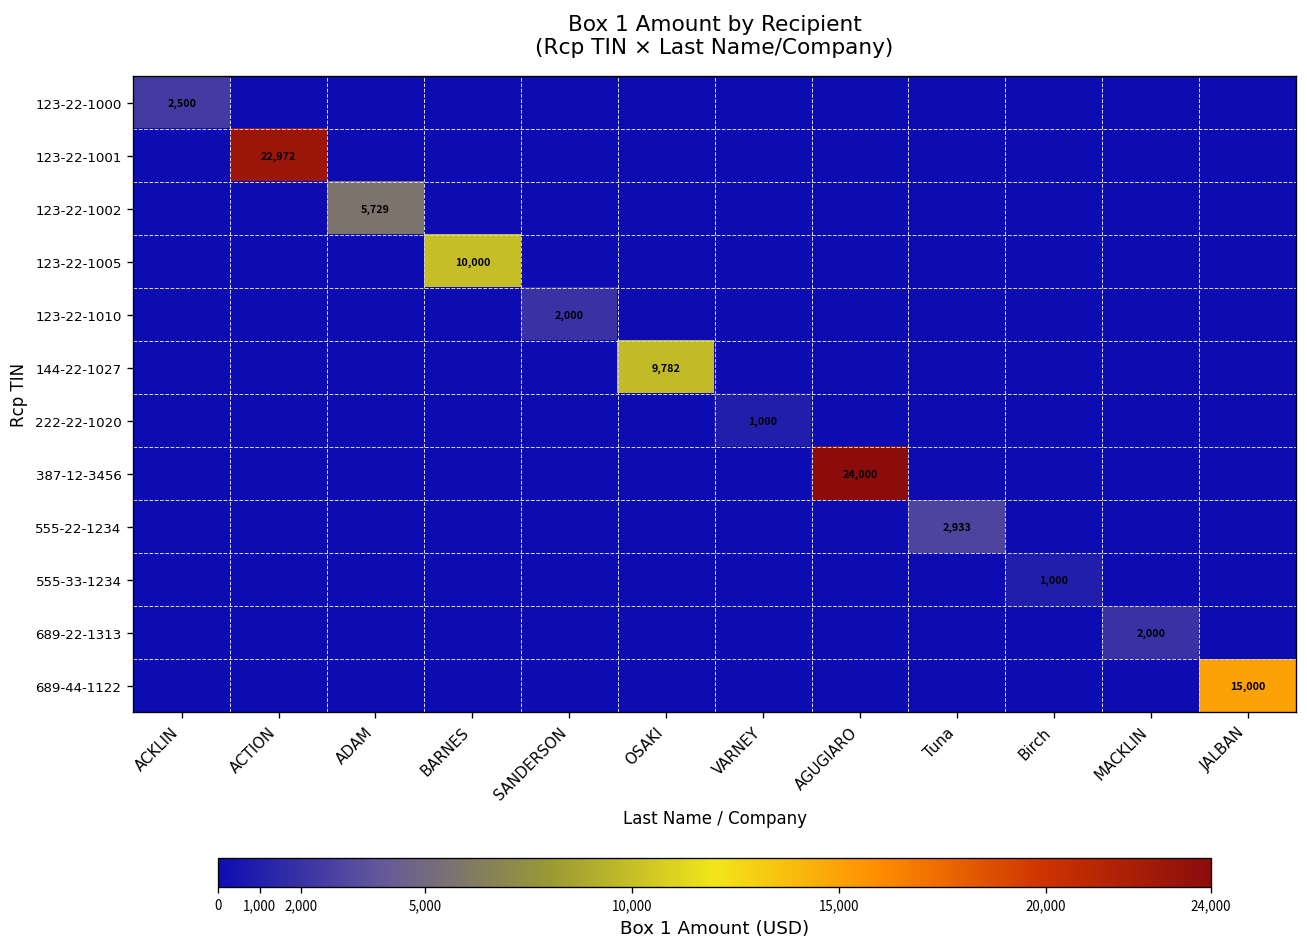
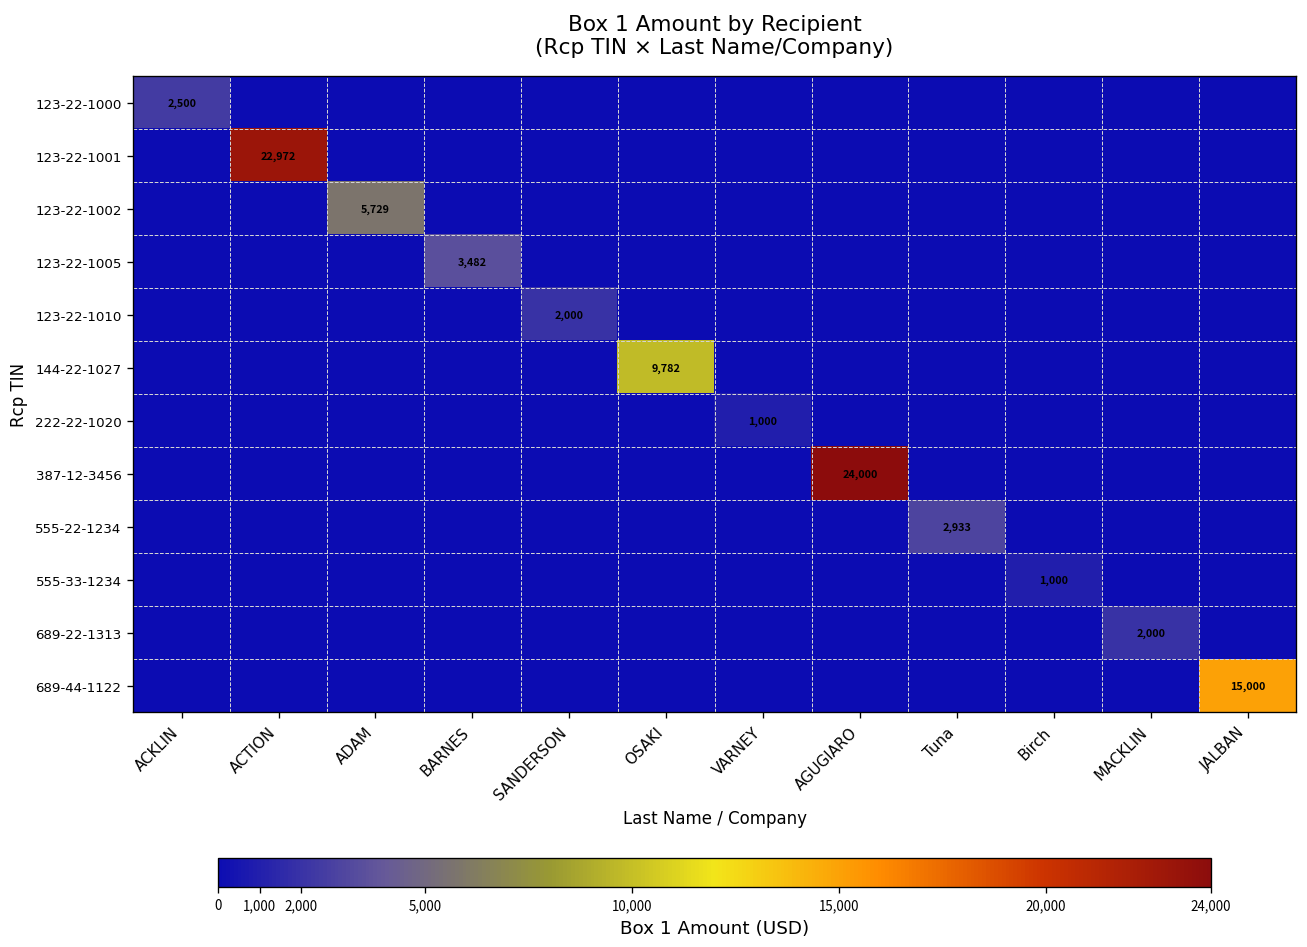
123-22-1005, BARNES: 10,000 -> 3,482
